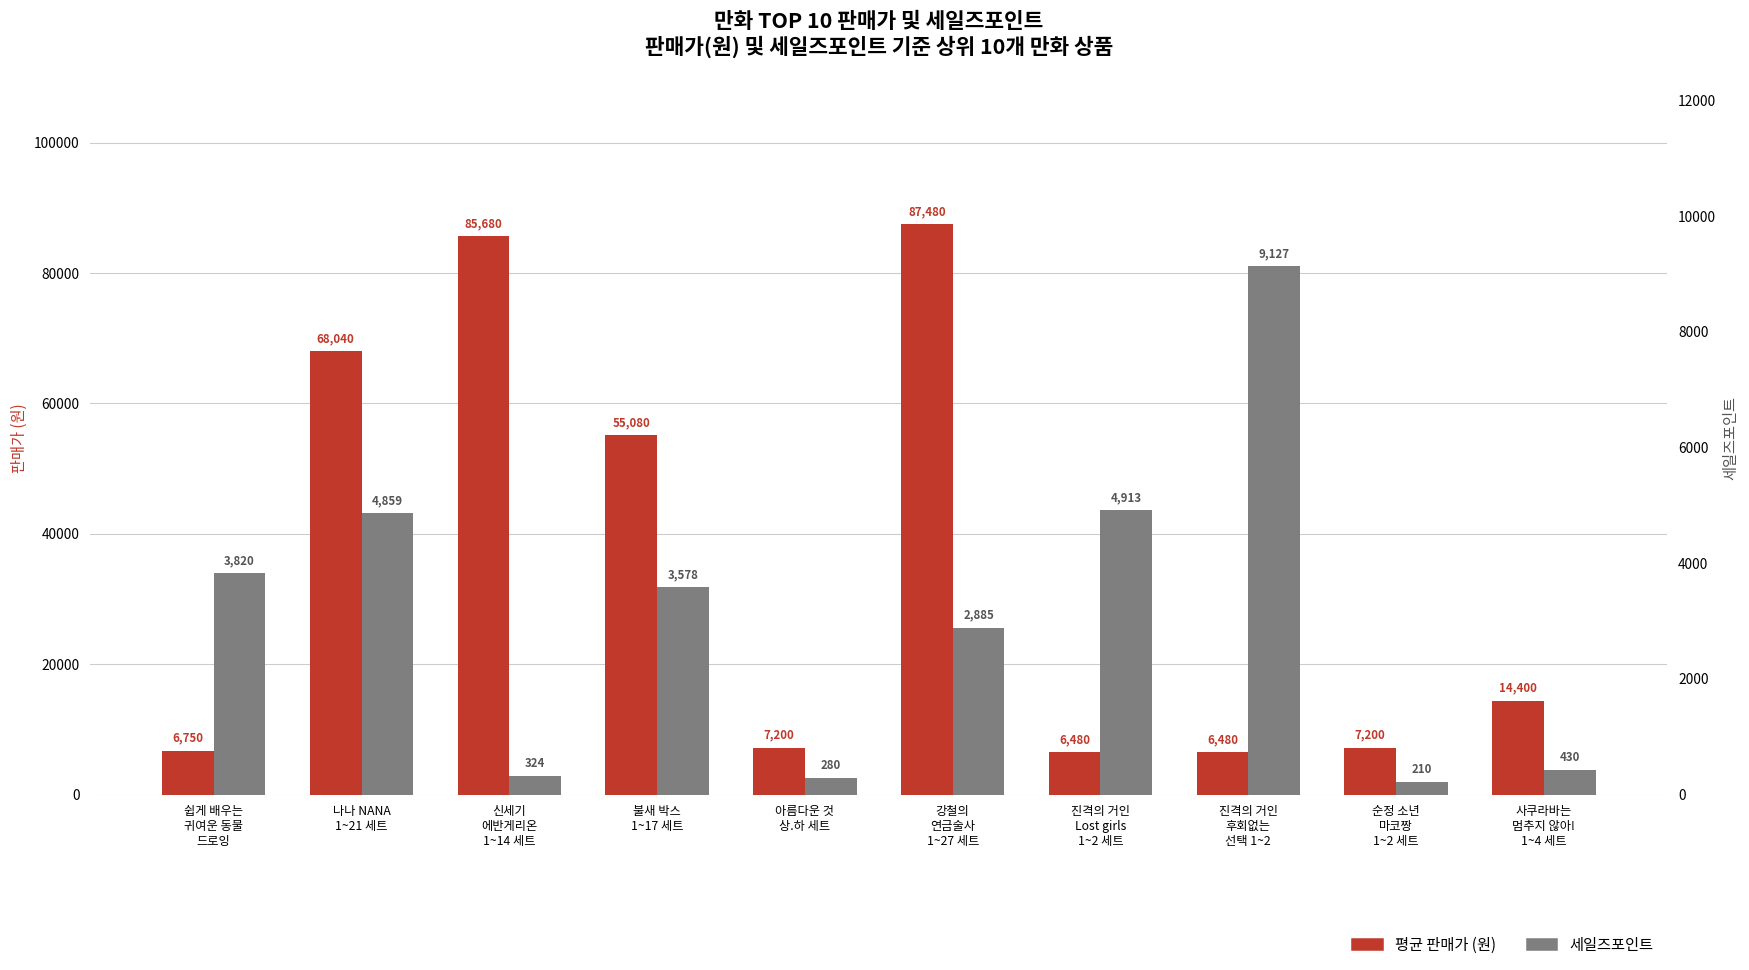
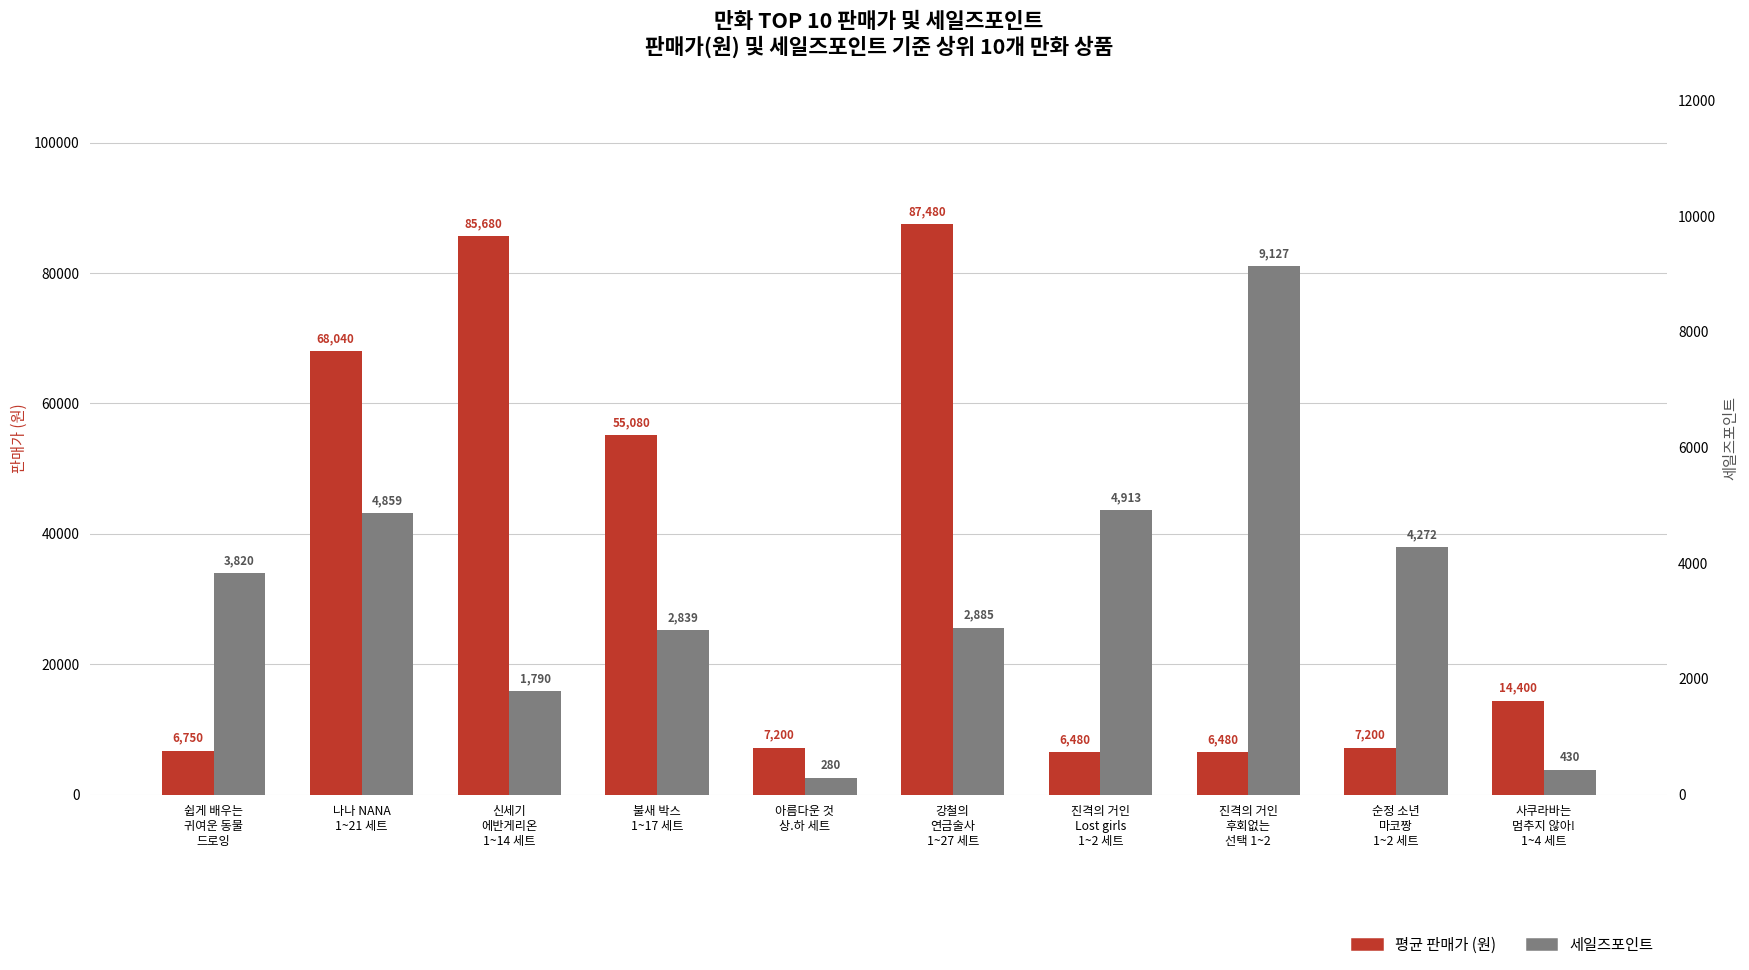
세일즈포인트, 신세기 에반게리온 1~14 세트: 324 -> 1,790
세일즈포인트, 불새 박스 1~17 세트: 3,578 -> 2,839
세일즈포인트, 순정 소년 마코짱 1~2 세트: 210 -> 4,272
